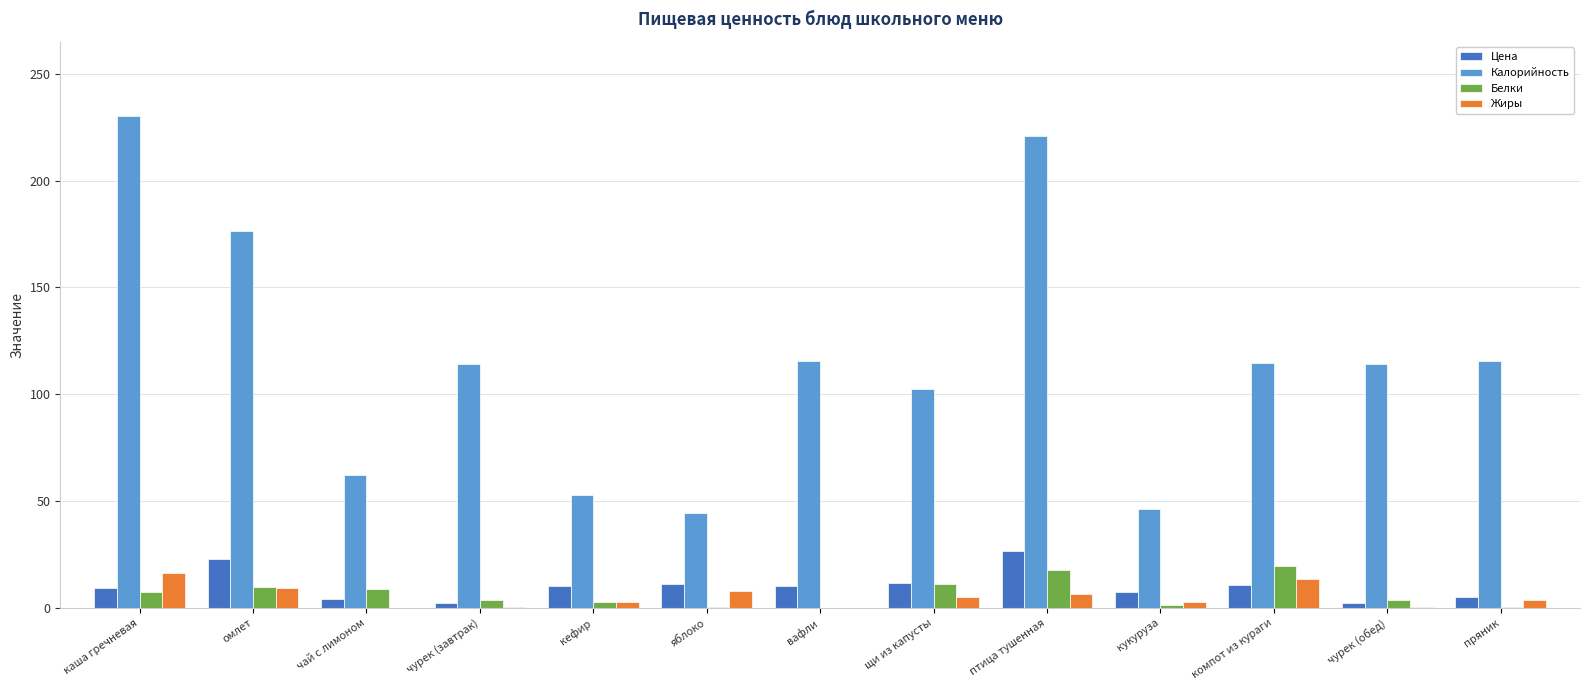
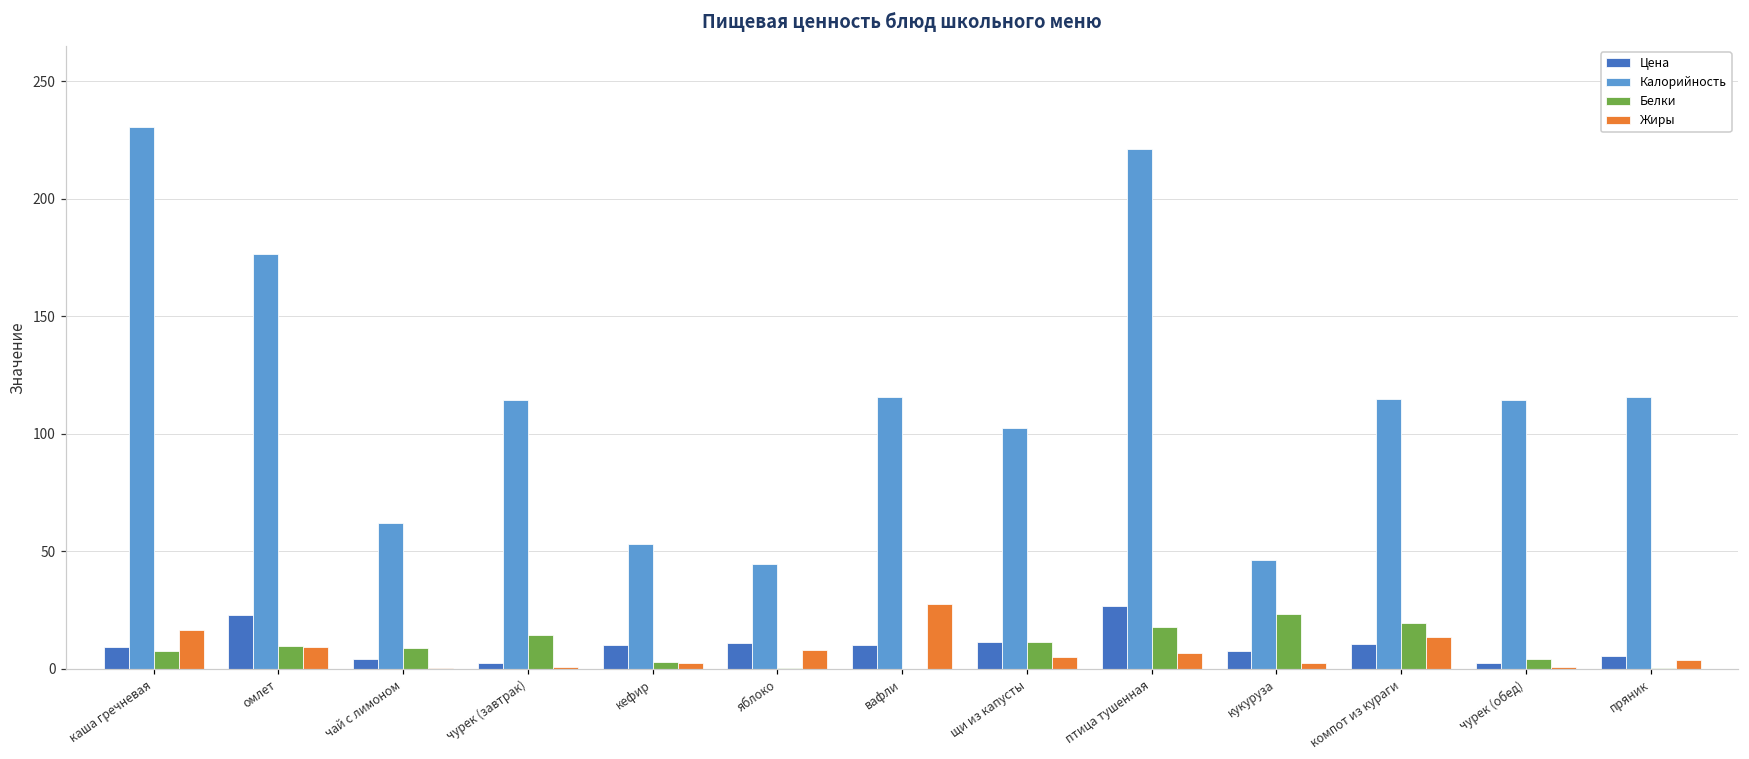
Белки, чурек (завтрак): 4 -> 14
Жиры, вафли: 0 -> 27
Белки, кукуруза: 1 -> 23
